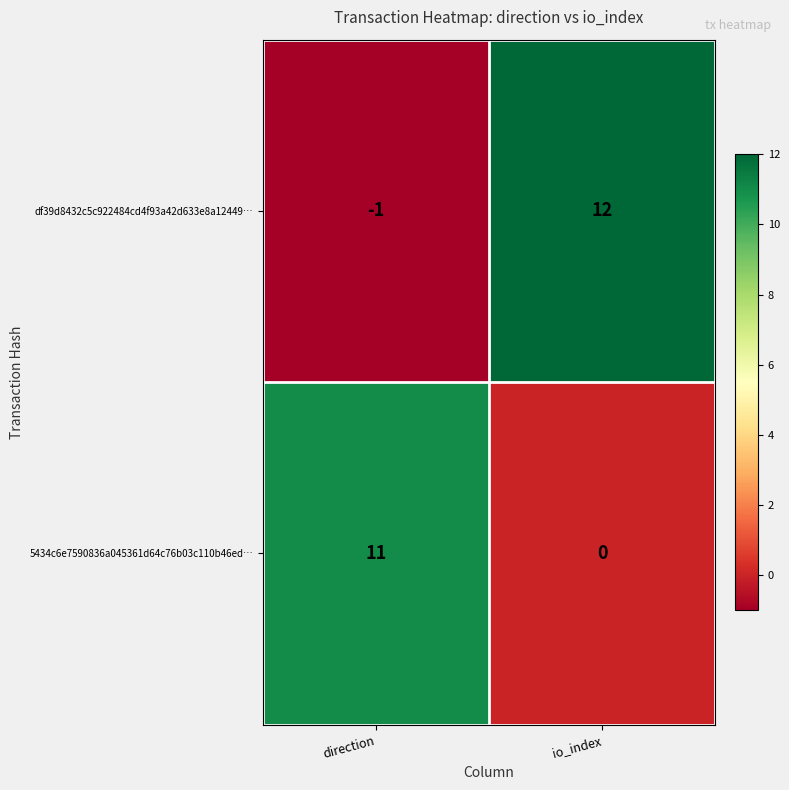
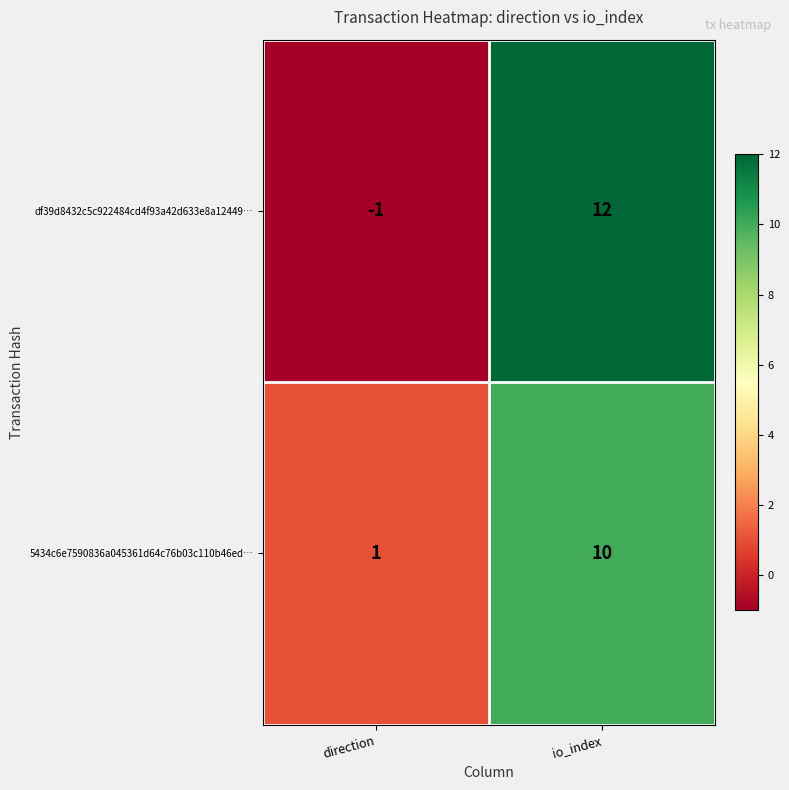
5434c6e7590836a045361d64c76b03c110b46ed…, direction: 11 -> 1
5434c6e7590836a045361d64c76b03c110b46ed…, io_index: 0 -> 10
